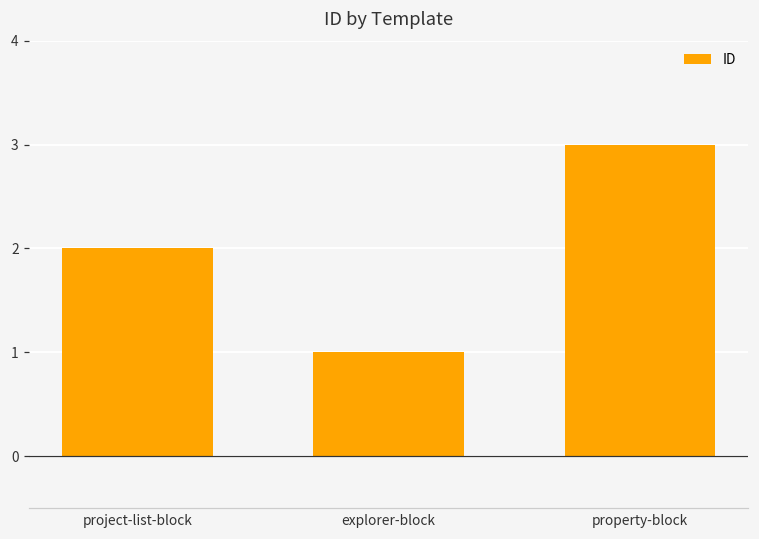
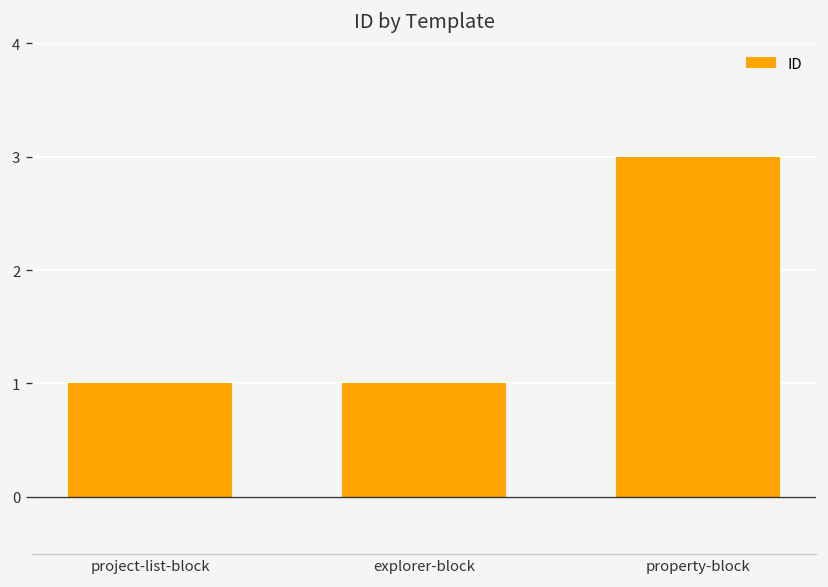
project-list-block: 2 -> 1
